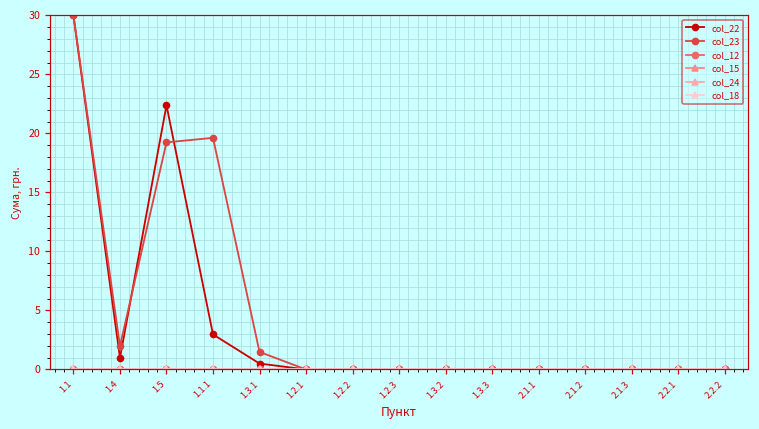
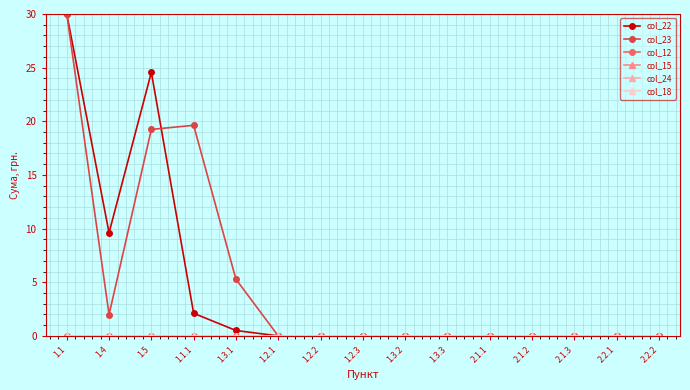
col_22, 1.4: 1.0 -> 9.6
col_22, 1.5: 22.4 -> 24.6
col_22, 1.1.1: 3.0 -> 2.1
col_23, 1.3.1: 1.5 -> 5.3
